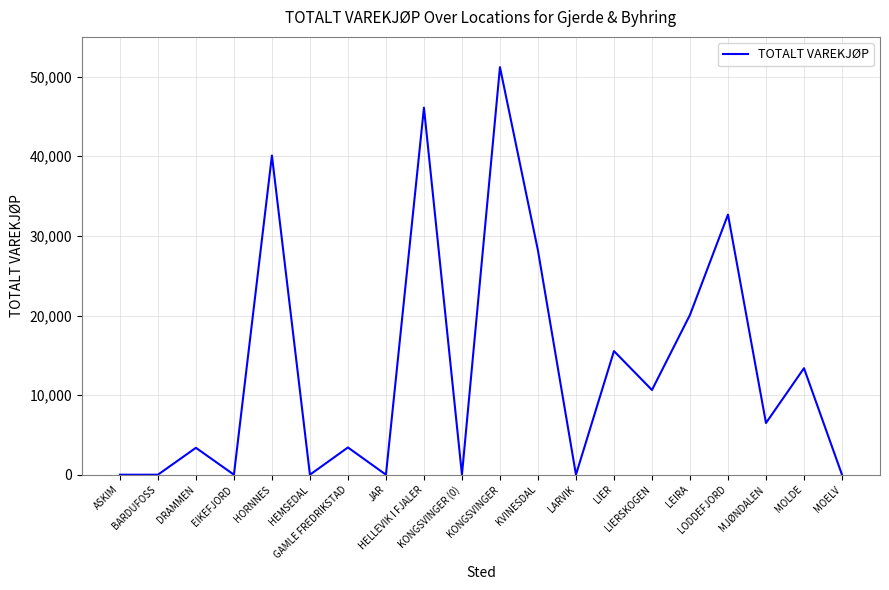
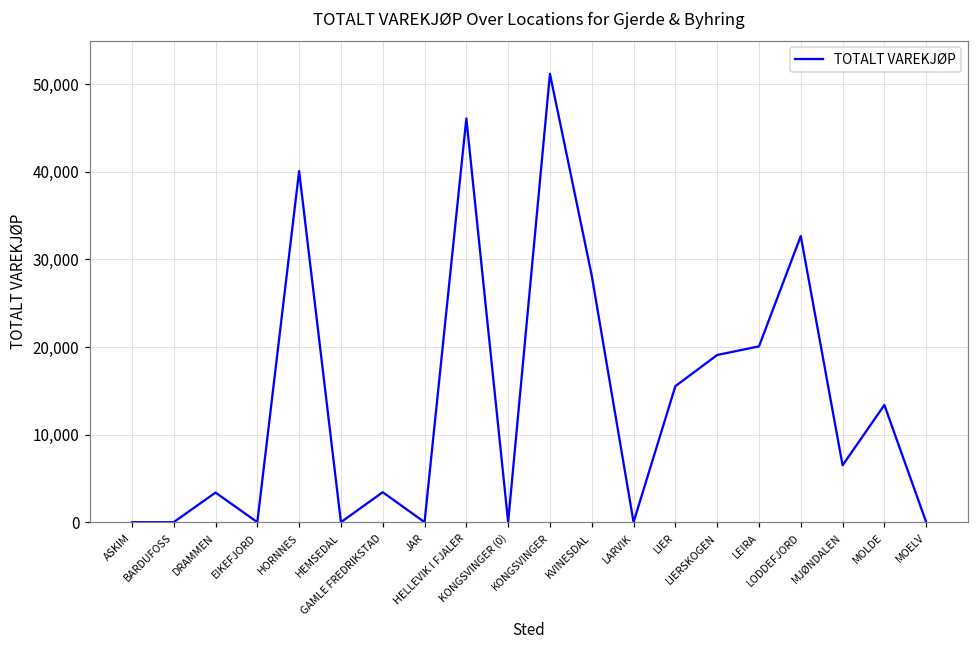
LIERSKOGEN: 11,000 -> 19,000
